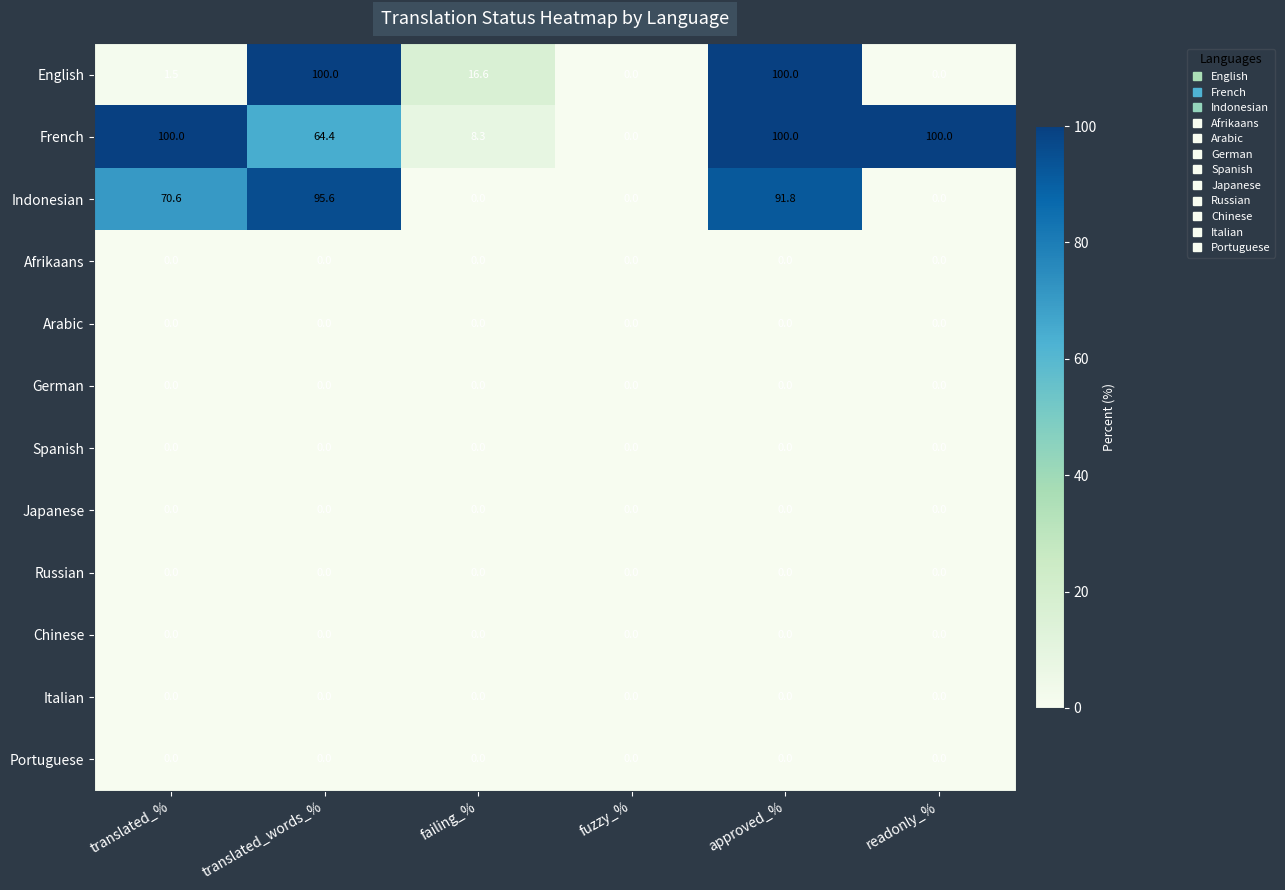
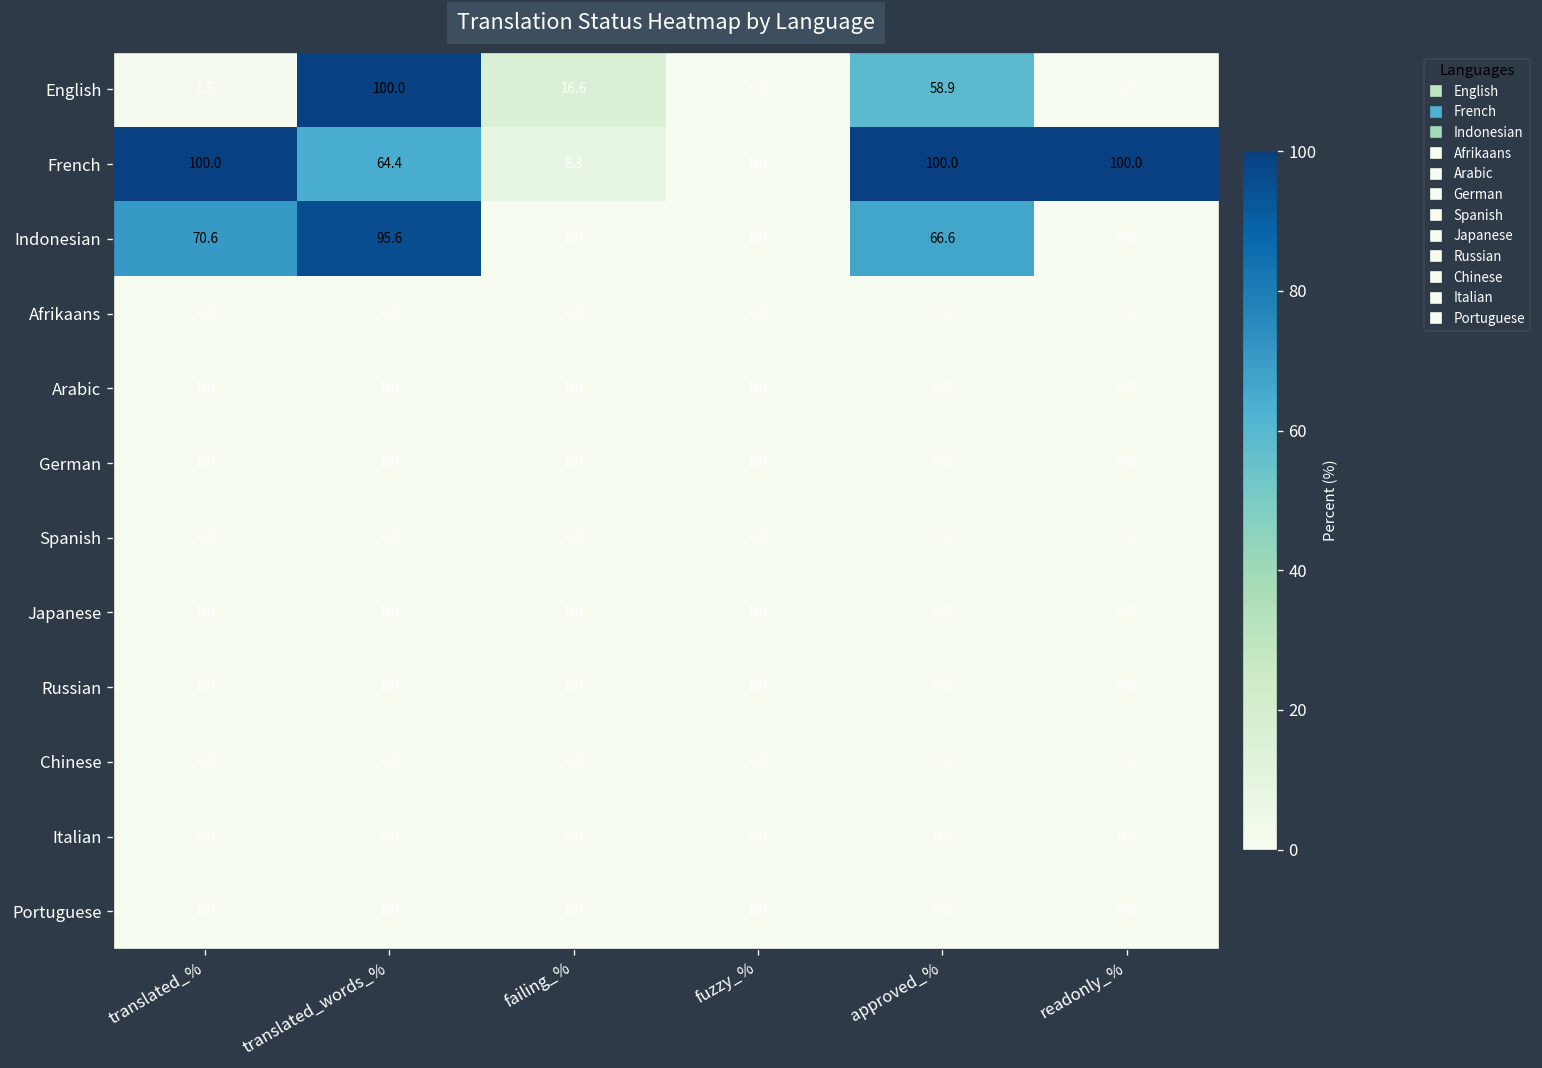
English, approved_%: 100.0 -> 58.9
Indonesian, approved_%: 91.8 -> 66.6
